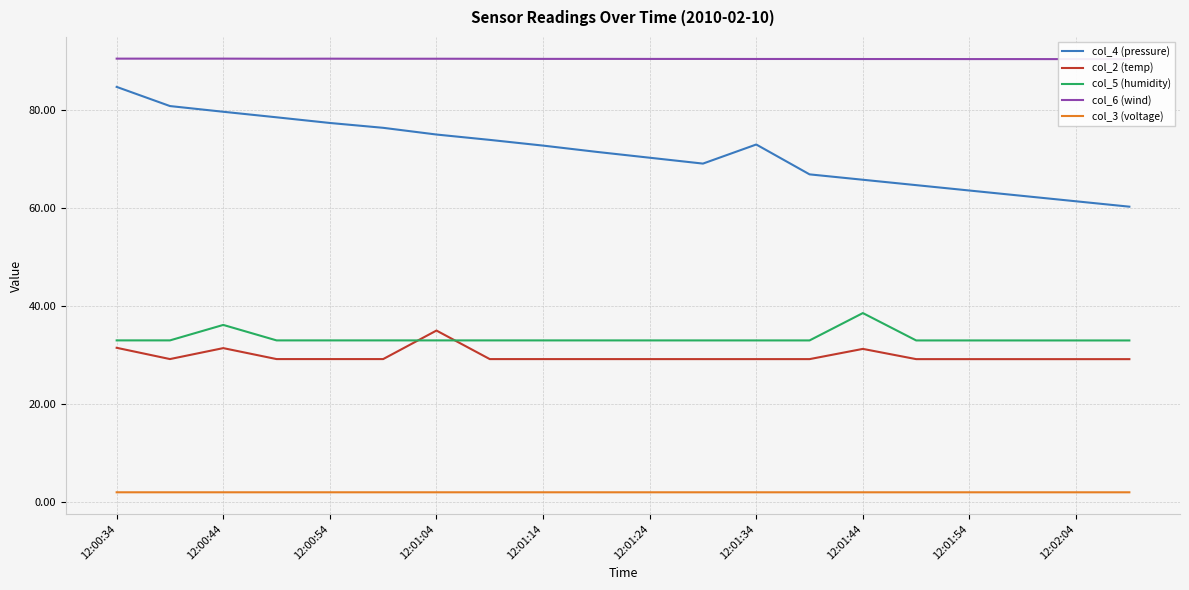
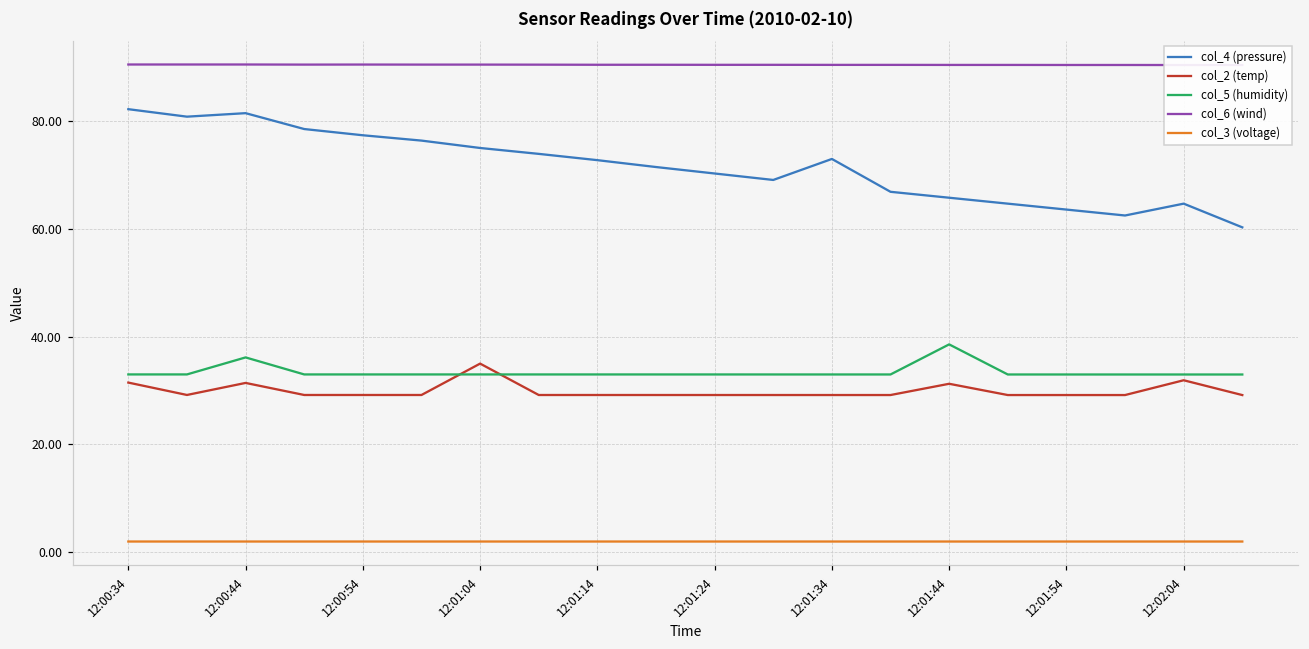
col_4 (pressure), 12:00:34: 85 -> 82
col_4 (pressure), 12:00:44: 80 -> 82
col_4 (pressure), 12:02:04: 61 -> 65
col_2 (temp), 12:02:04: 29 -> 32
